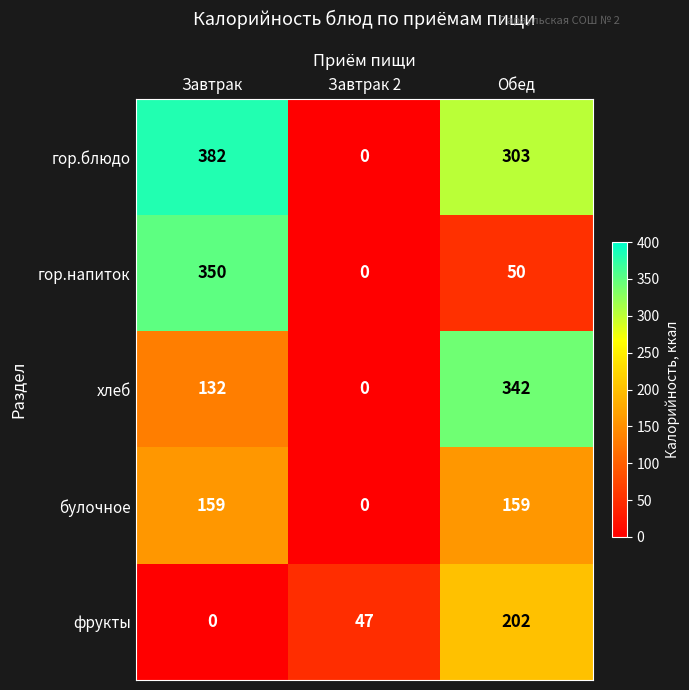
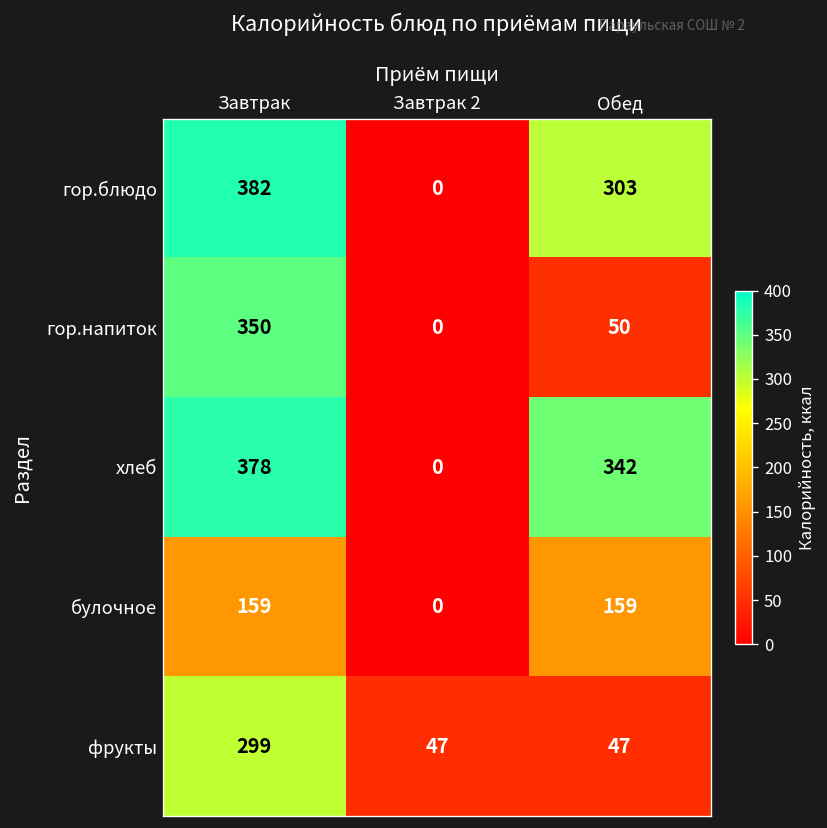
хлеб, Завтрак: 132 -> 378
фрукты, Завтрак: 0 -> 299
фрукты, Обед: 202 -> 47
